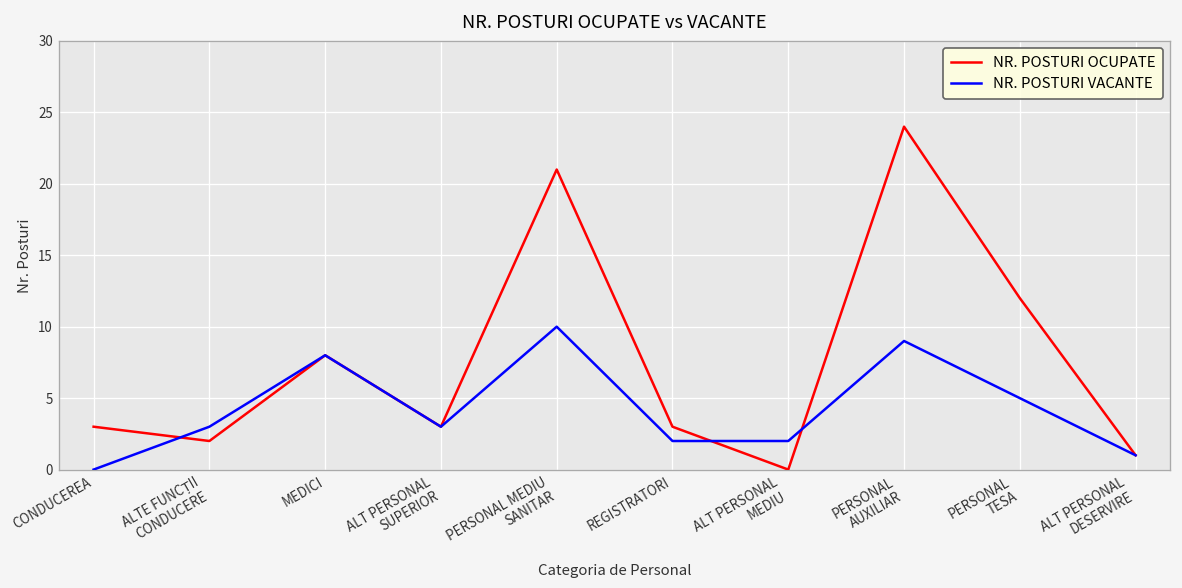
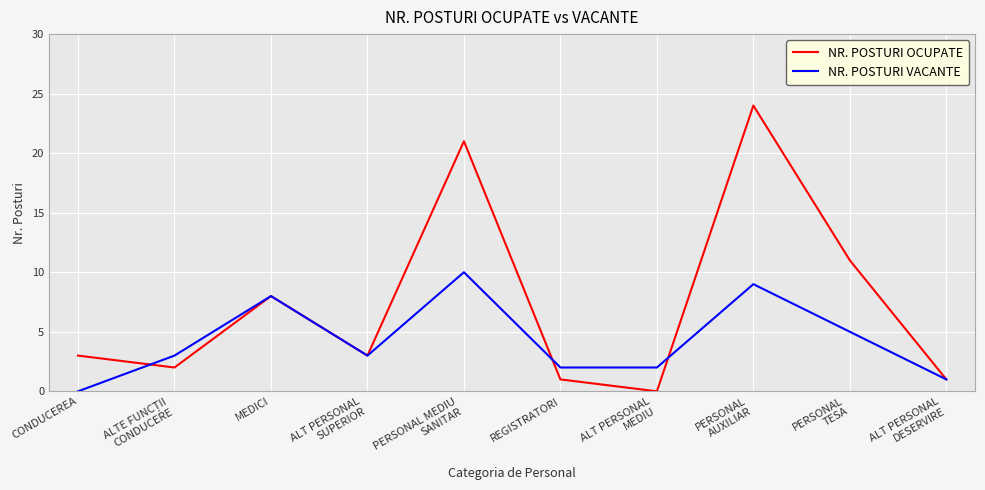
NR. POSTURI OCUPATE, REGISTRATORI: 3 -> 1
NR. POSTURI OCUPATE, PERSONAL TESA: 12 -> 11
